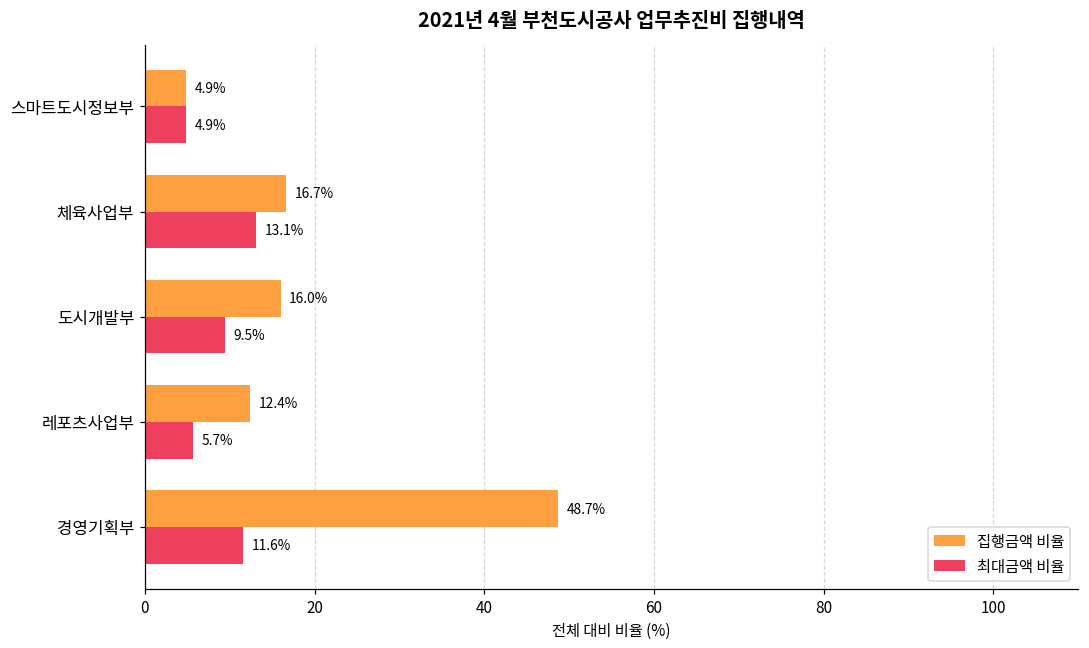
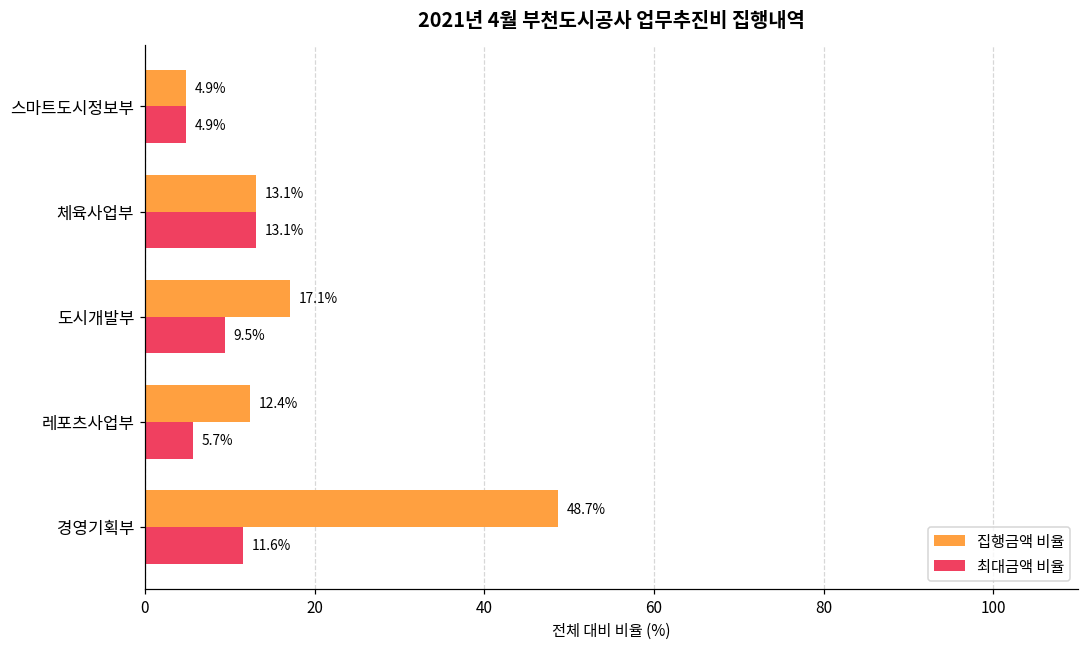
집행금액 비율, 체육사업부: 16.7% -> 13.1%
집행금액 비율, 도시개발부: 16.0% -> 17.1%
